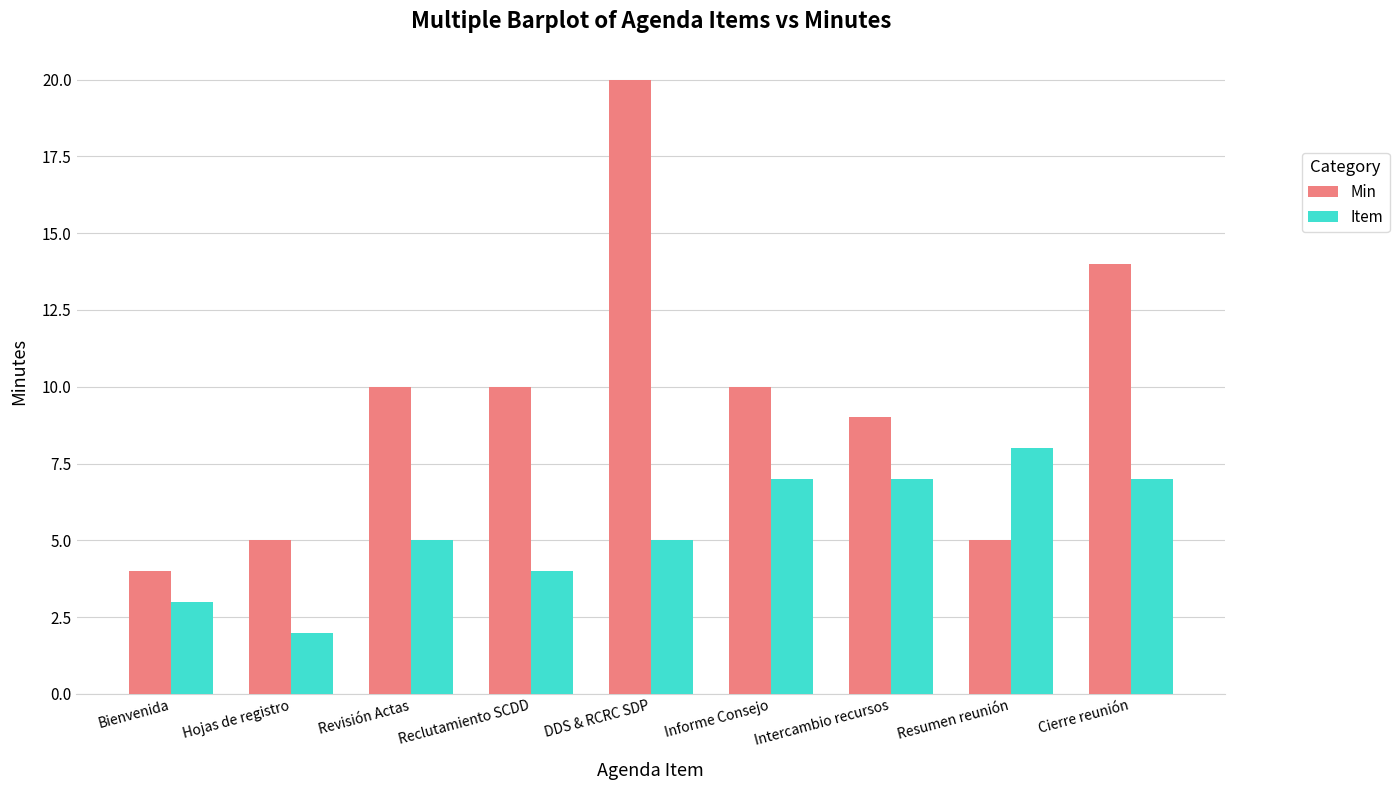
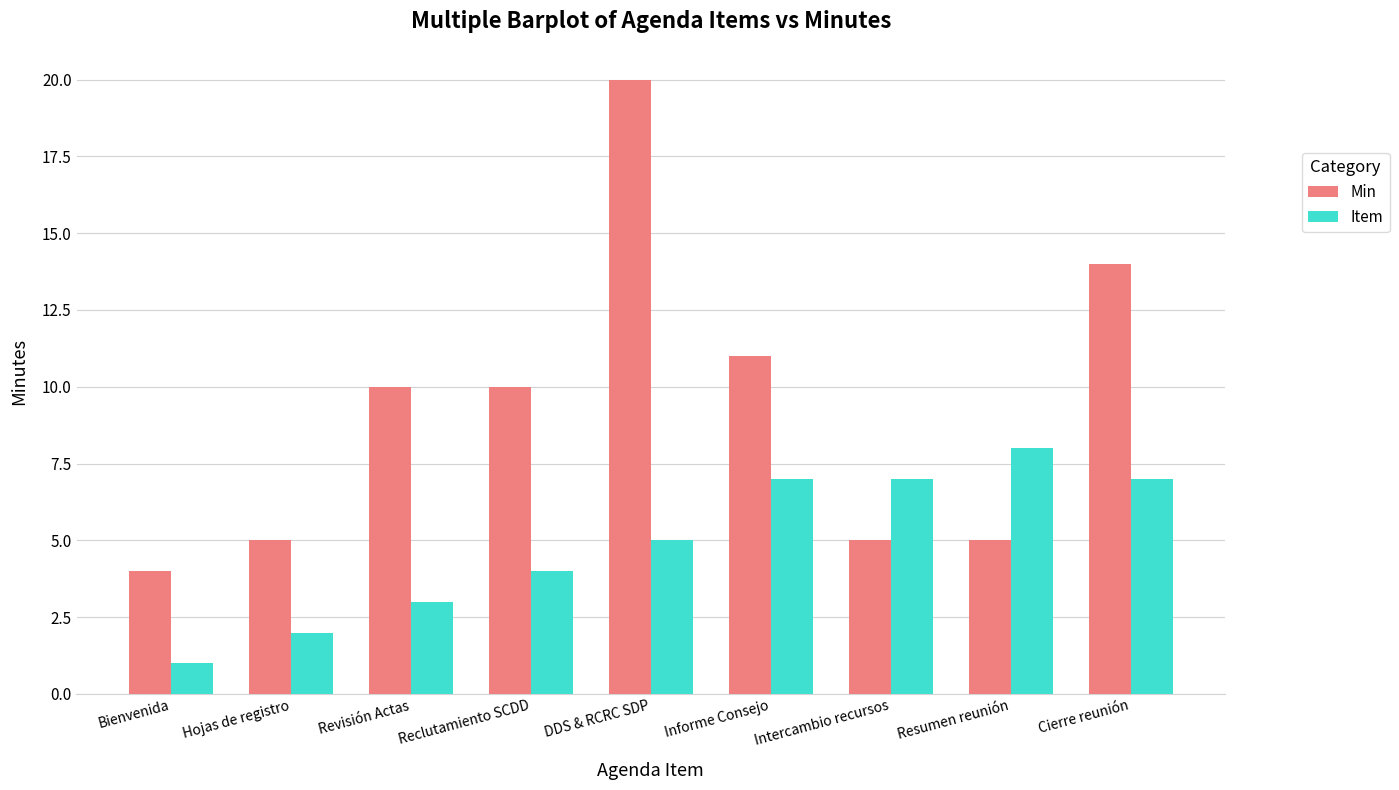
Item, Bienvenida: 3 -> 1
Item, Revisión Actas: 5 -> 3
Min, Informe Consejo: 10 -> 11
Min, Intercambio recursos: 9 -> 5
